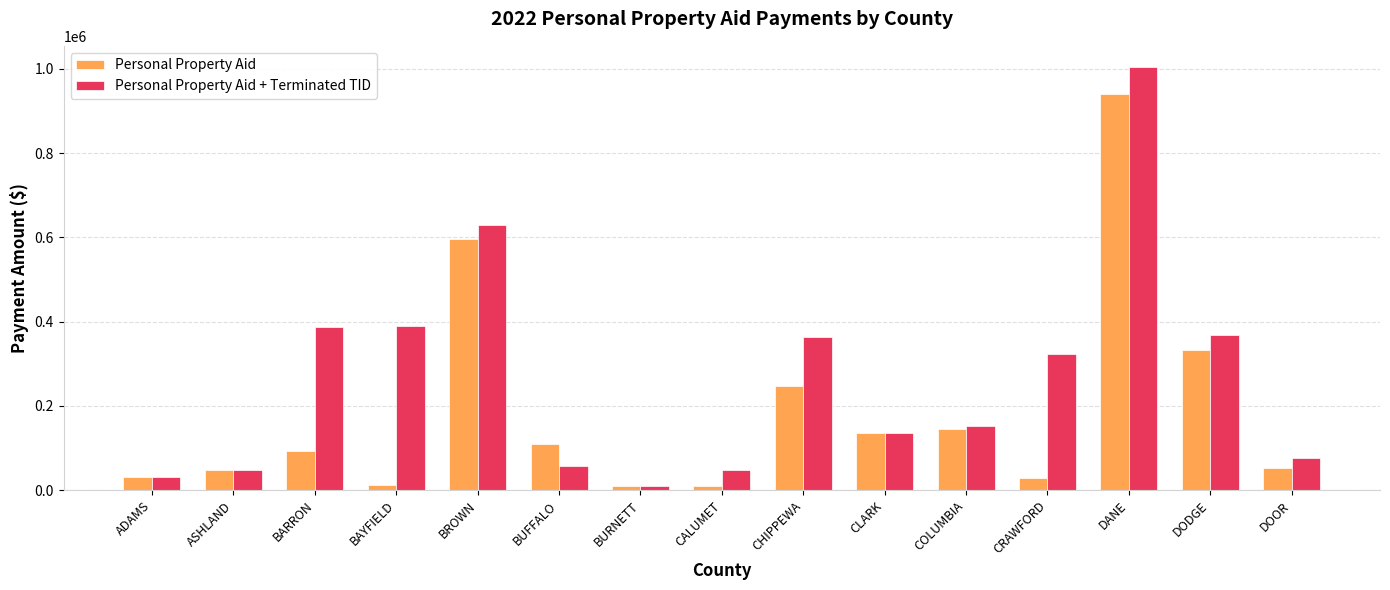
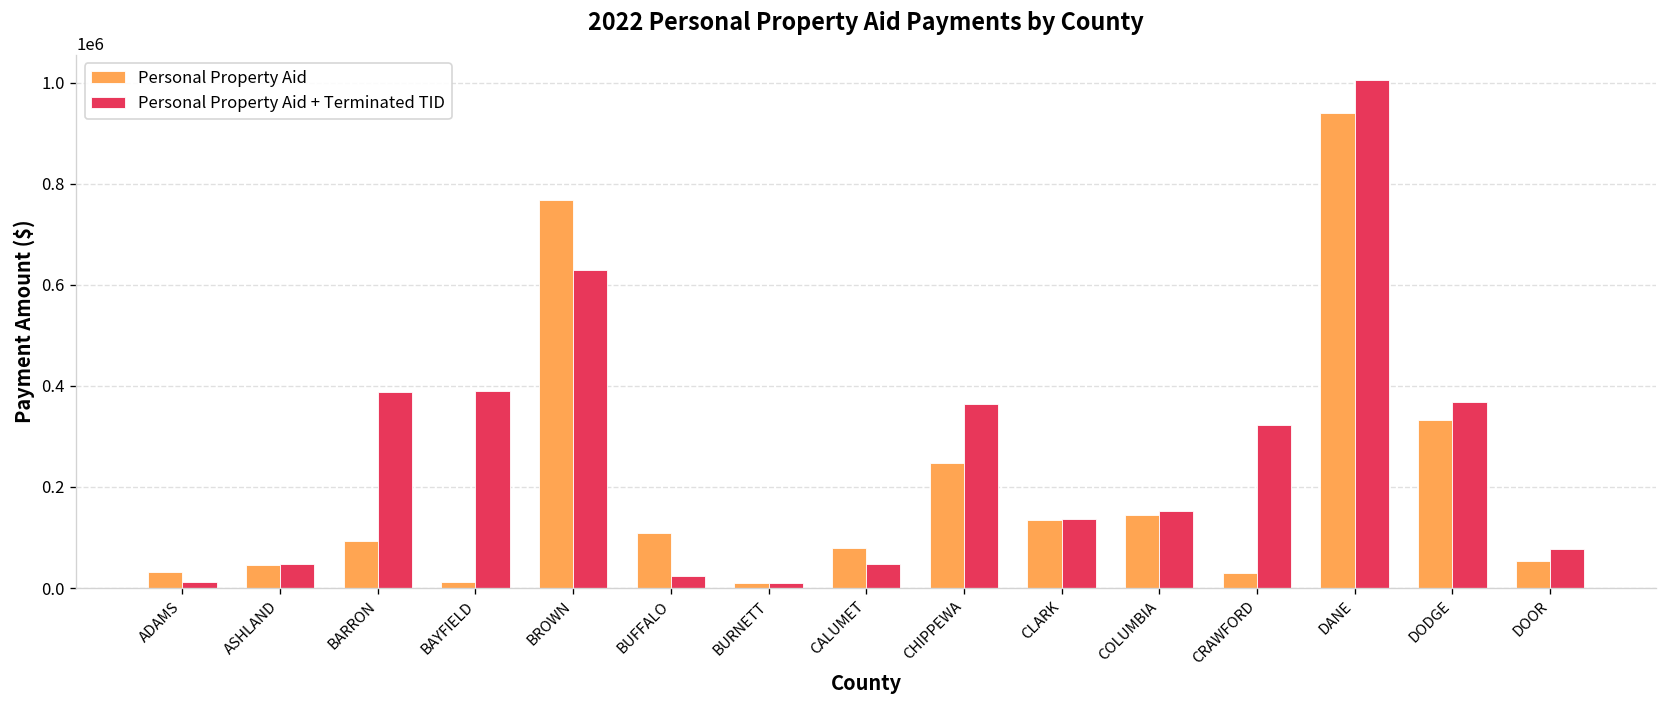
Personal Property Aid + Terminated TID, ADAMS: 30000 -> 10000
Personal Property Aid, BROWN: 600000 -> 770000
Personal Property Aid + Terminated TID, BUFFALO: 60000 -> 20000
Personal Property Aid, CALUMET: 10000 -> 80000
